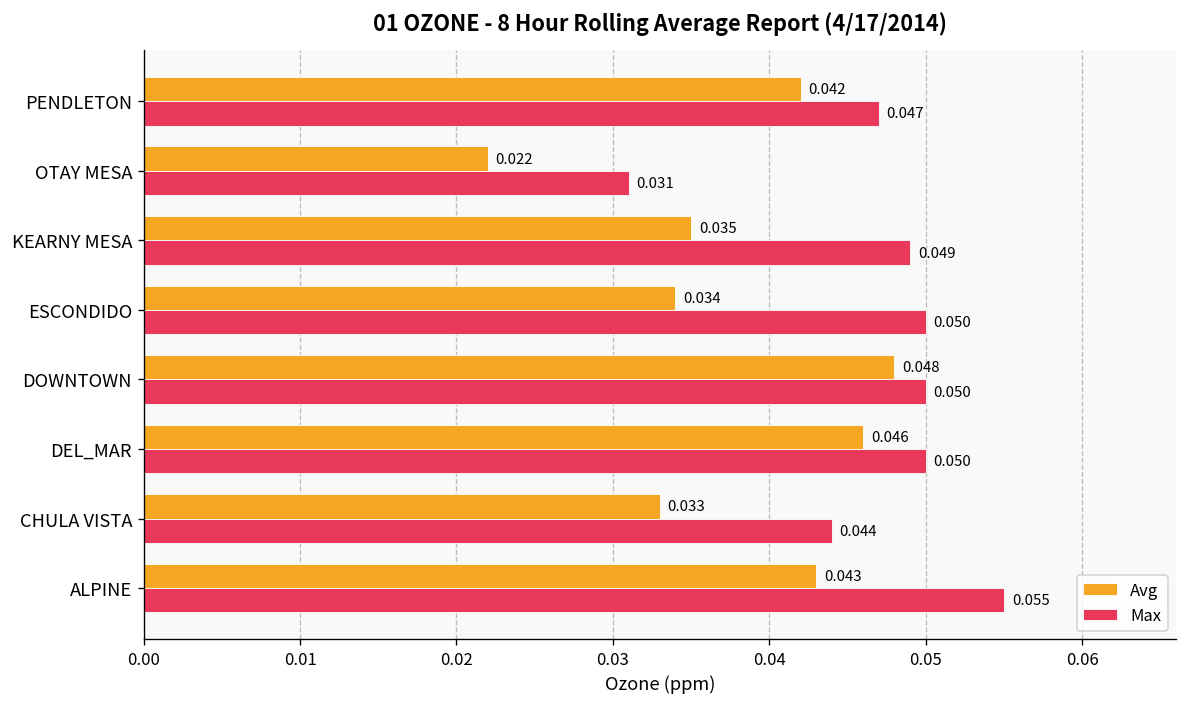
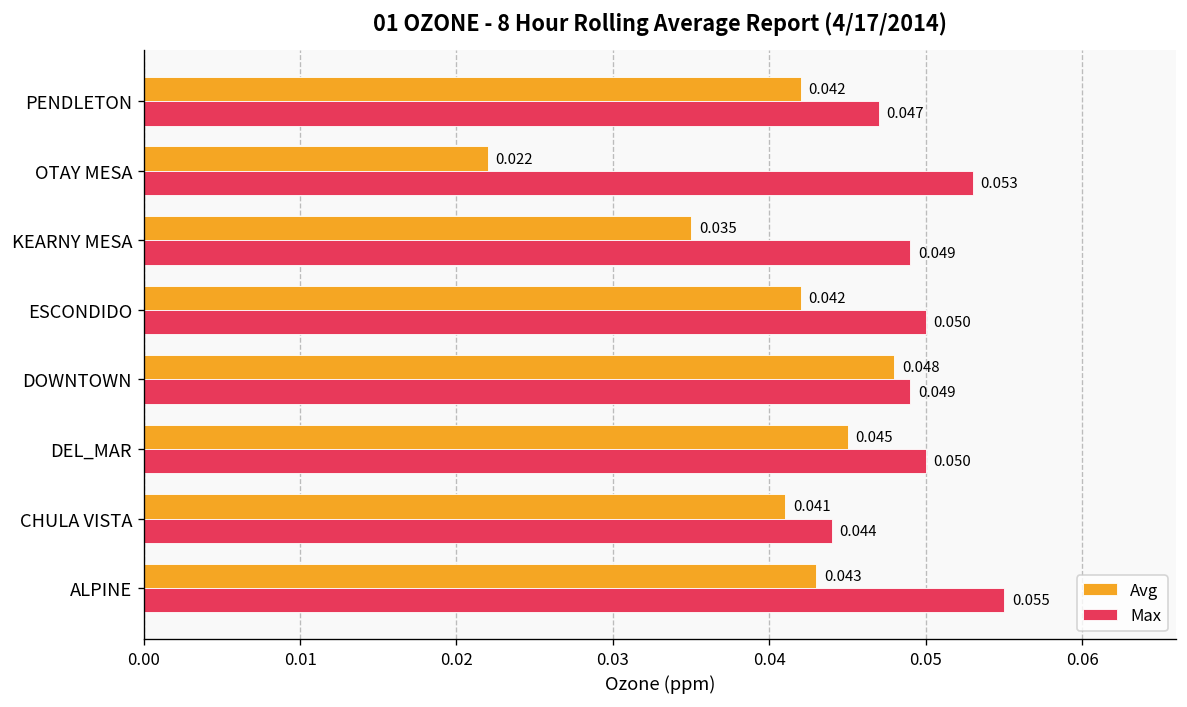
Max, OTAY MESA: 0.031 -> 0.053
Avg, ESCONDIDO: 0.034 -> 0.042
Max, DOWNTOWN: 0.050 -> 0.049
Avg, DEL_MAR: 0.046 -> 0.045
Avg, CHULA VISTA: 0.033 -> 0.041
